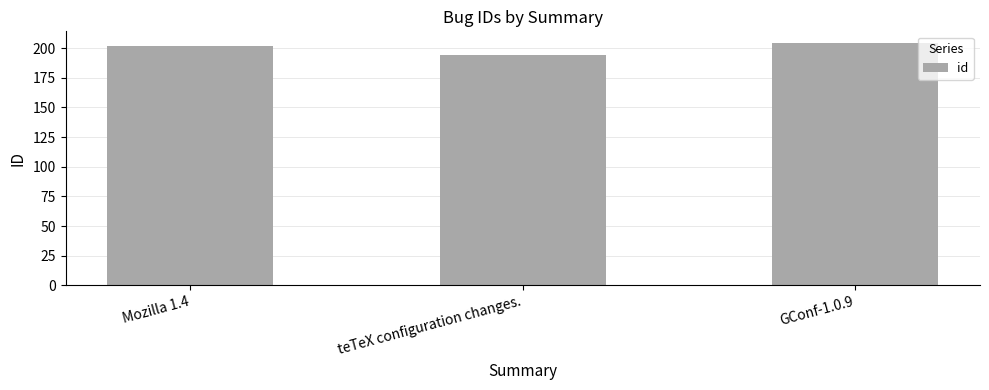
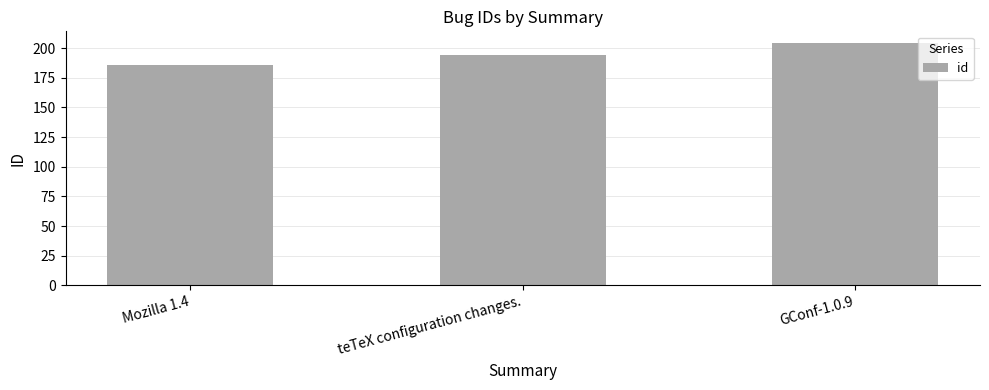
Mozilla 1.4: 202 -> 186
